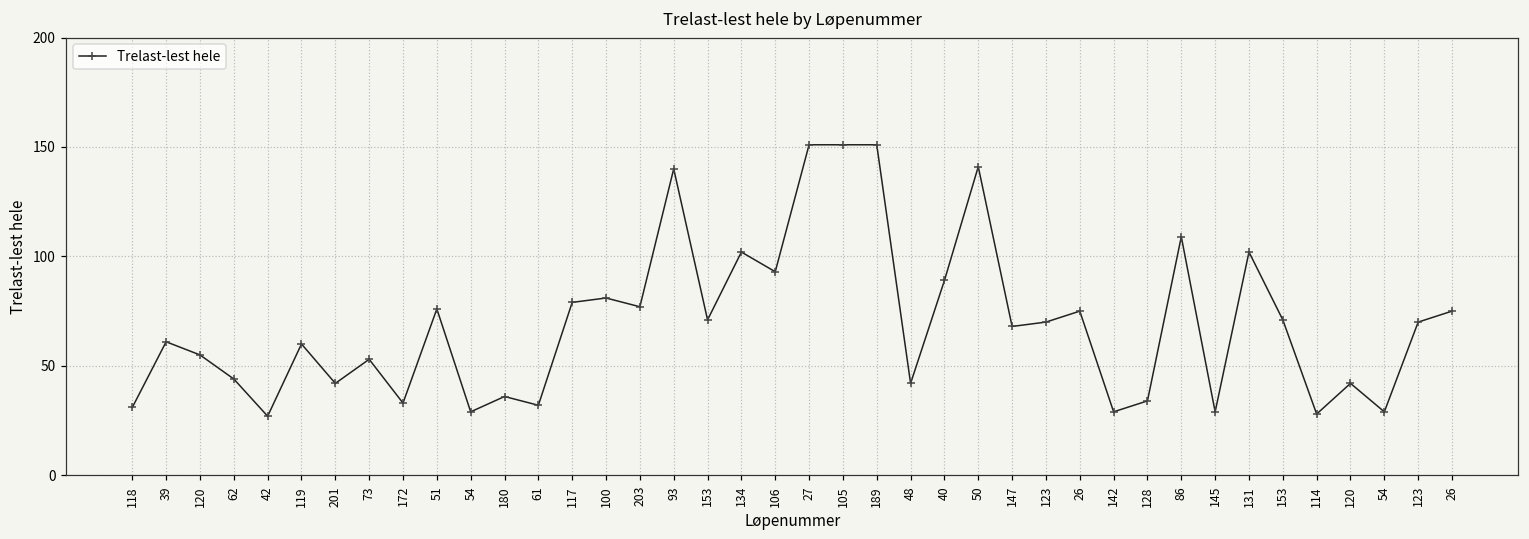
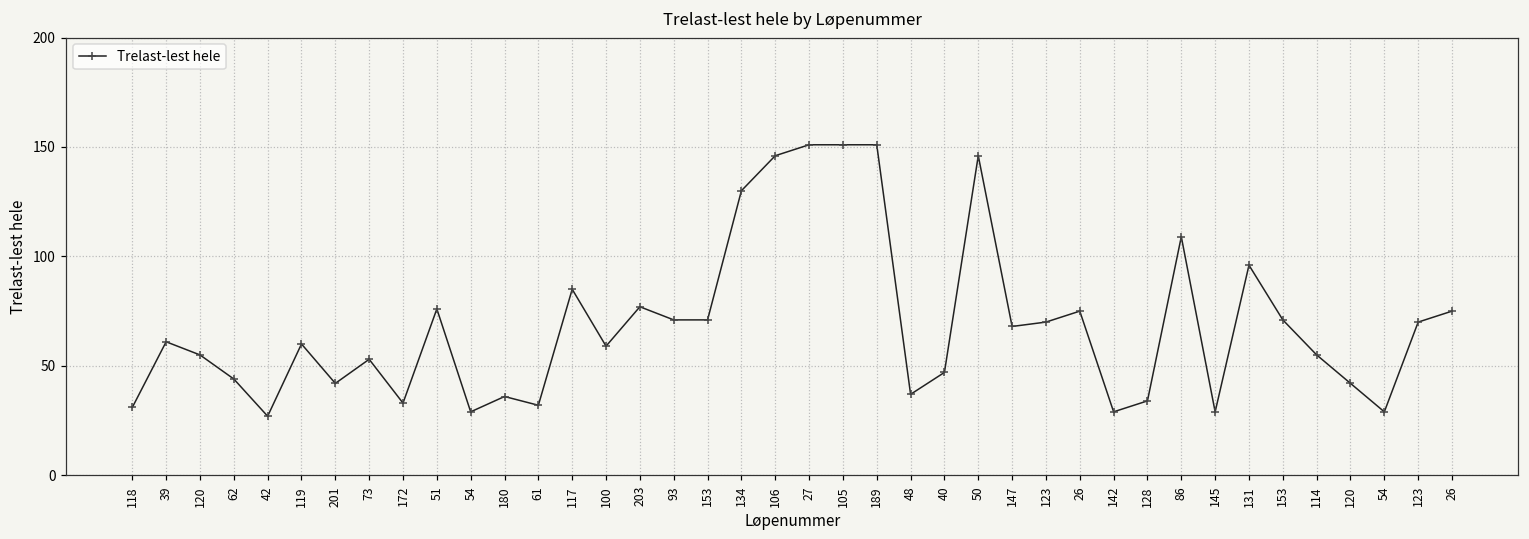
117: 79 -> 85
100: 81 -> 59
93: 140 -> 71
134: 102 -> 130
106: 93 -> 146
48: 42 -> 37
40: 89 -> 47
50: 141 -> 146
131: 102 -> 96
114: 28 -> 55
